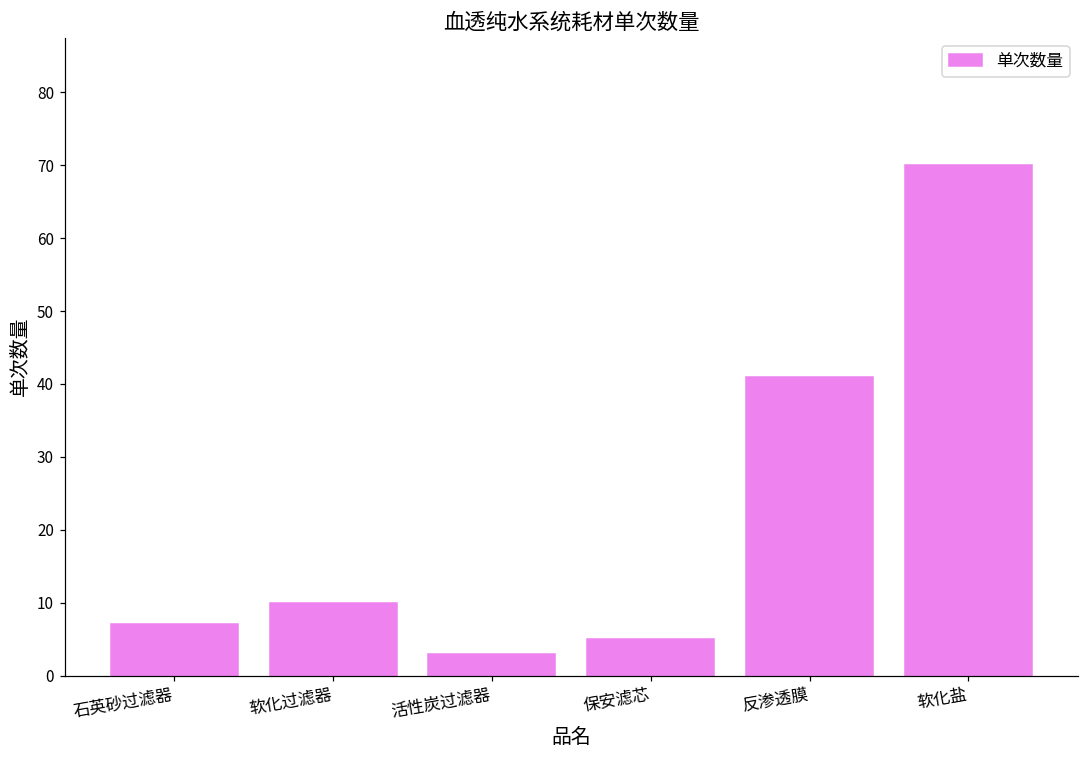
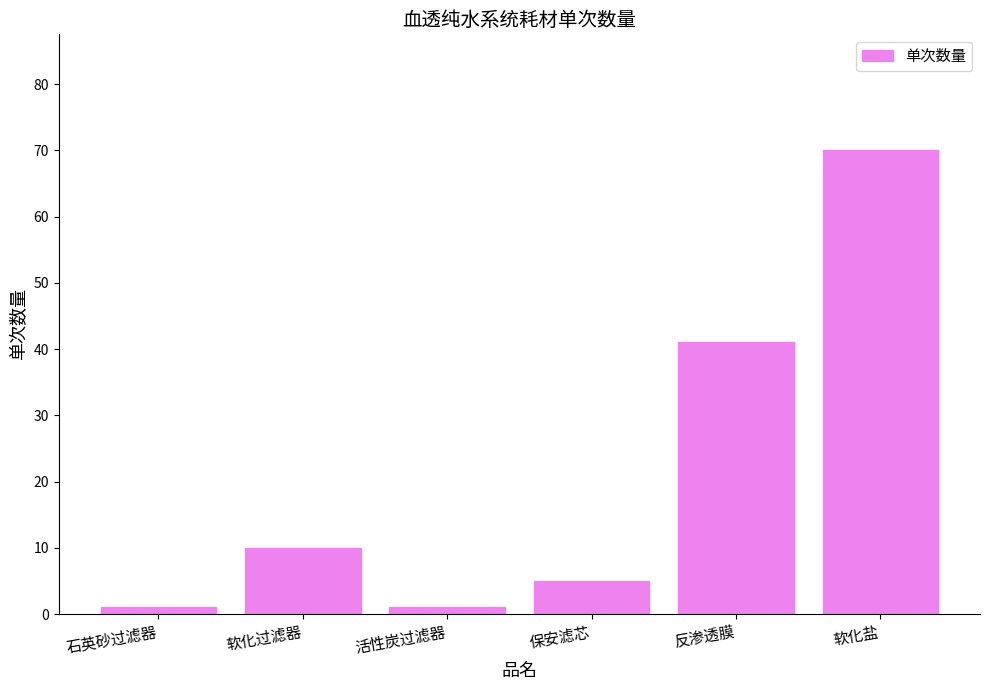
石英砂过滤器: 7 -> 1
活性炭过滤器: 3 -> 1
